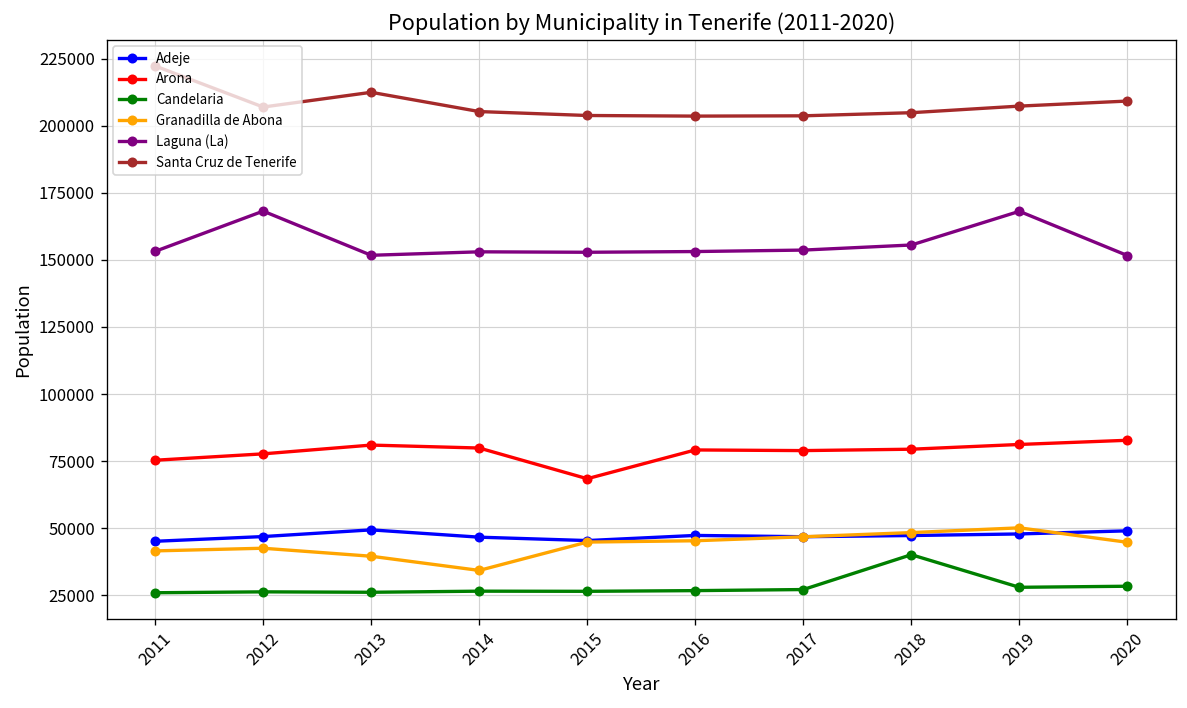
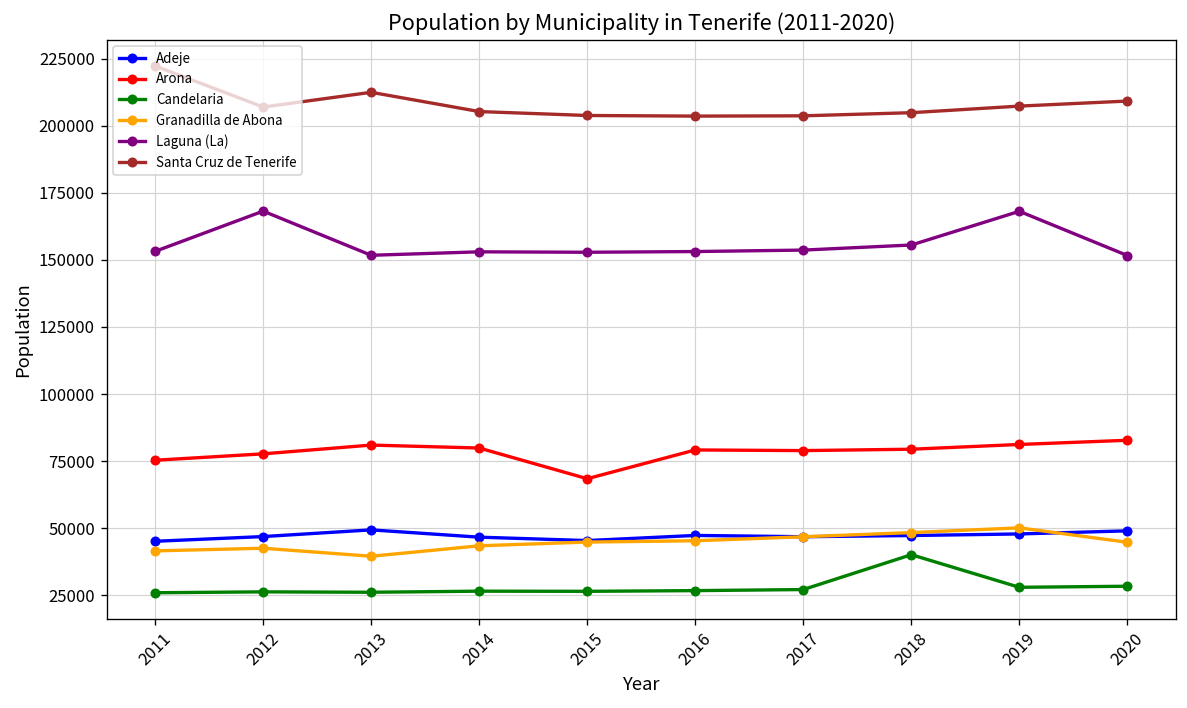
Granadilla de Abona, 2014: 34000 -> 43000
